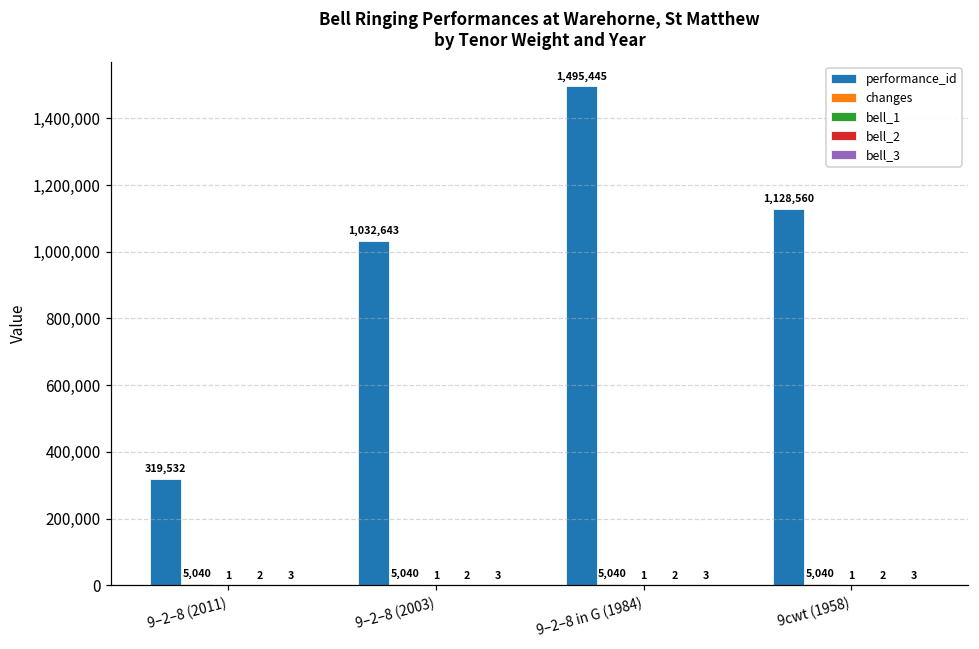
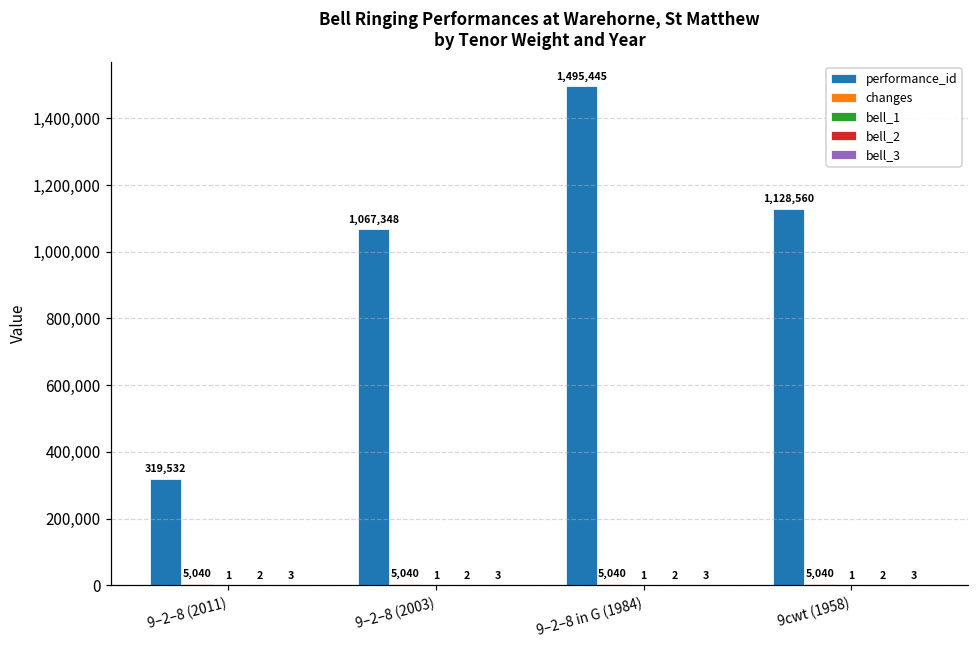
performance_id, 9–2–8 (2003): 1,032,643 -> 1,067,348
